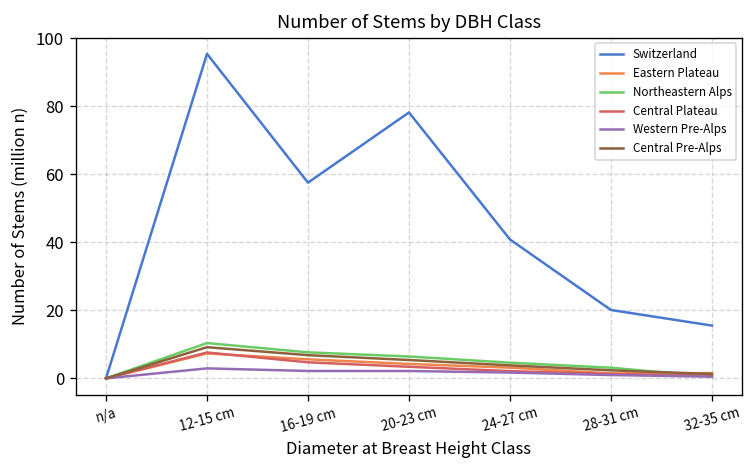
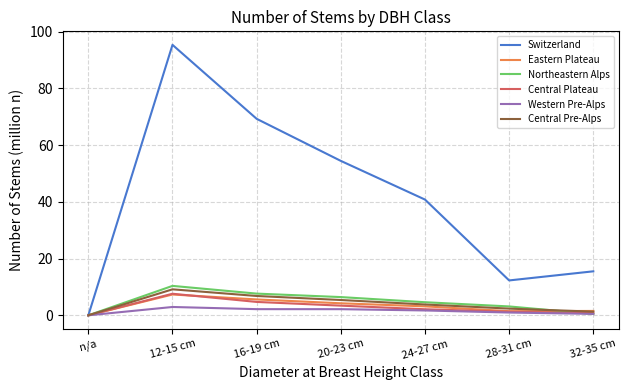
Switzerland, 16-19 cm: 58 -> 69
Switzerland, 20-23 cm: 78 -> 54
Switzerland, 28-31 cm: 20 -> 12
